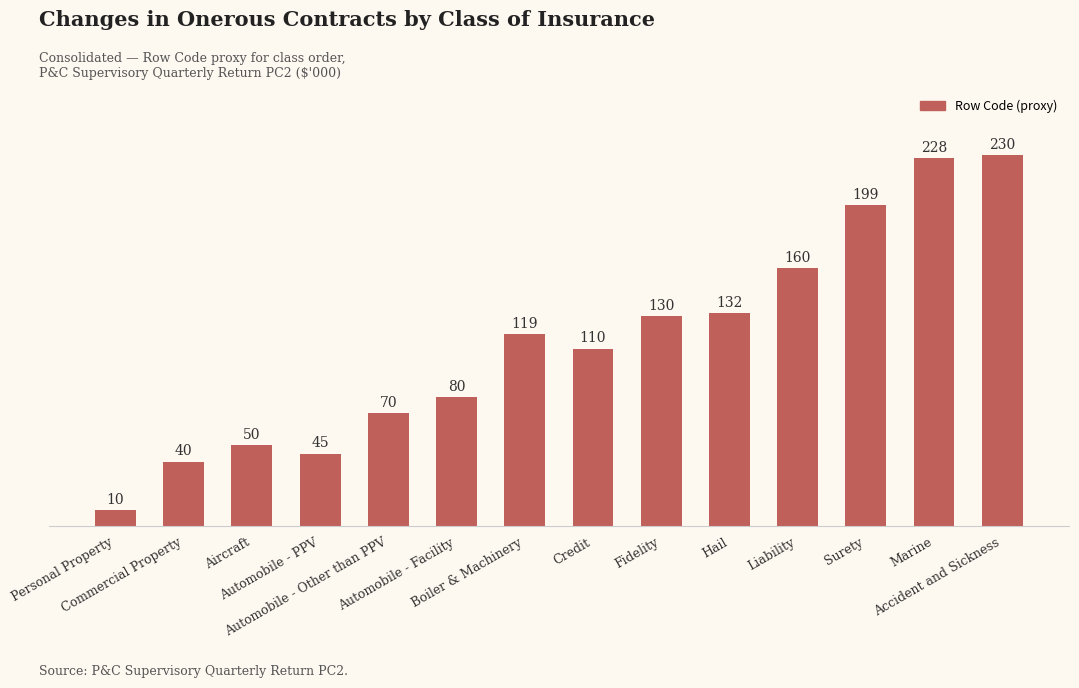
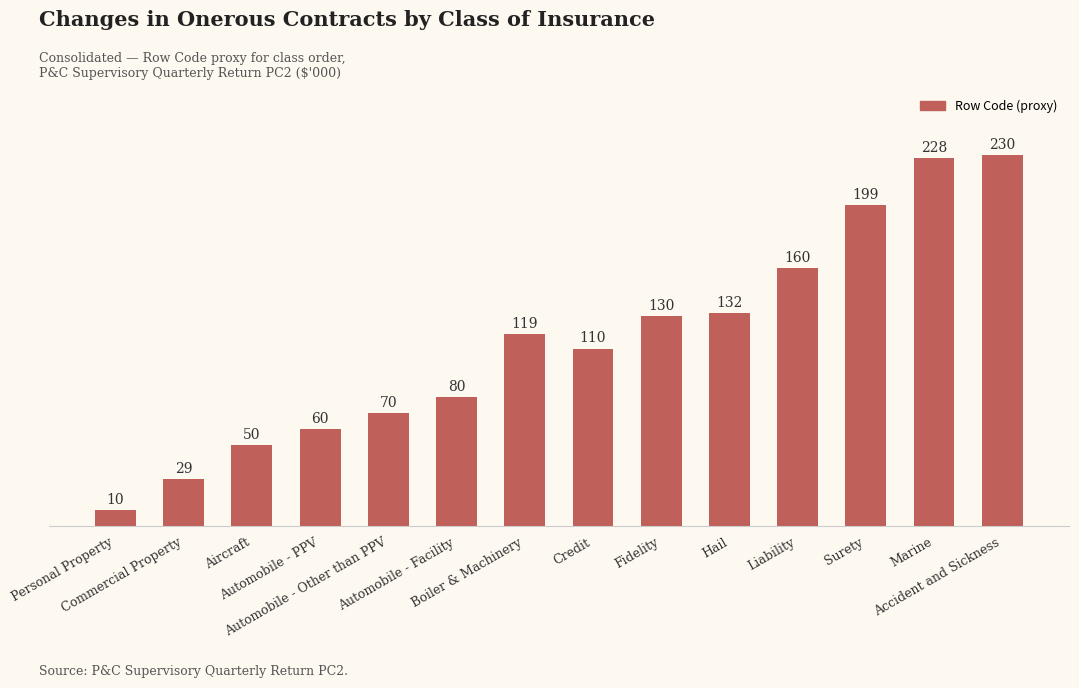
Commercial Property: 40 -> 29
Automobile - PPV: 45 -> 60
